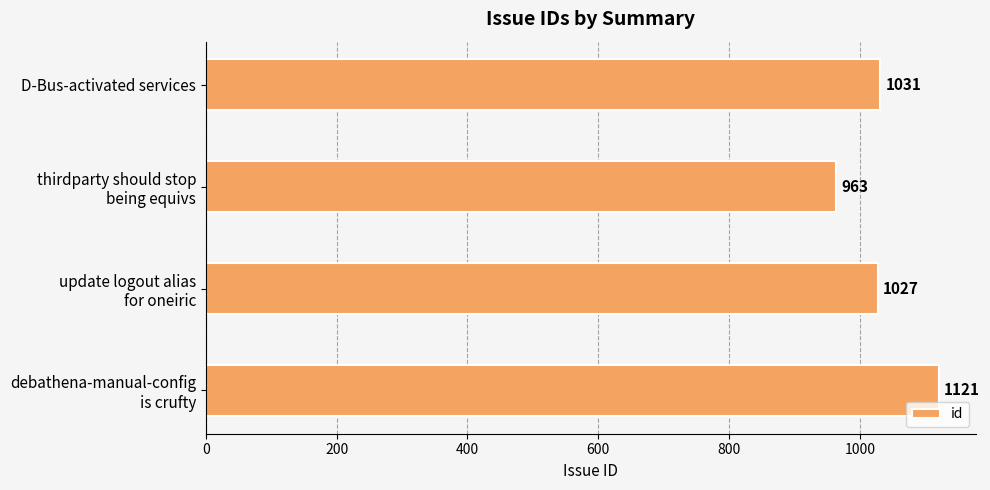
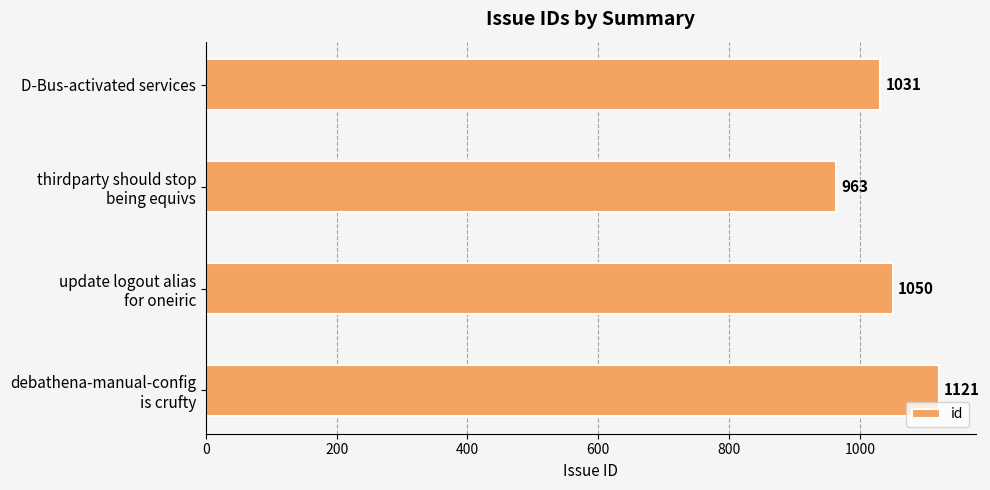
update logout alias for oneiric: 1027 -> 1050
